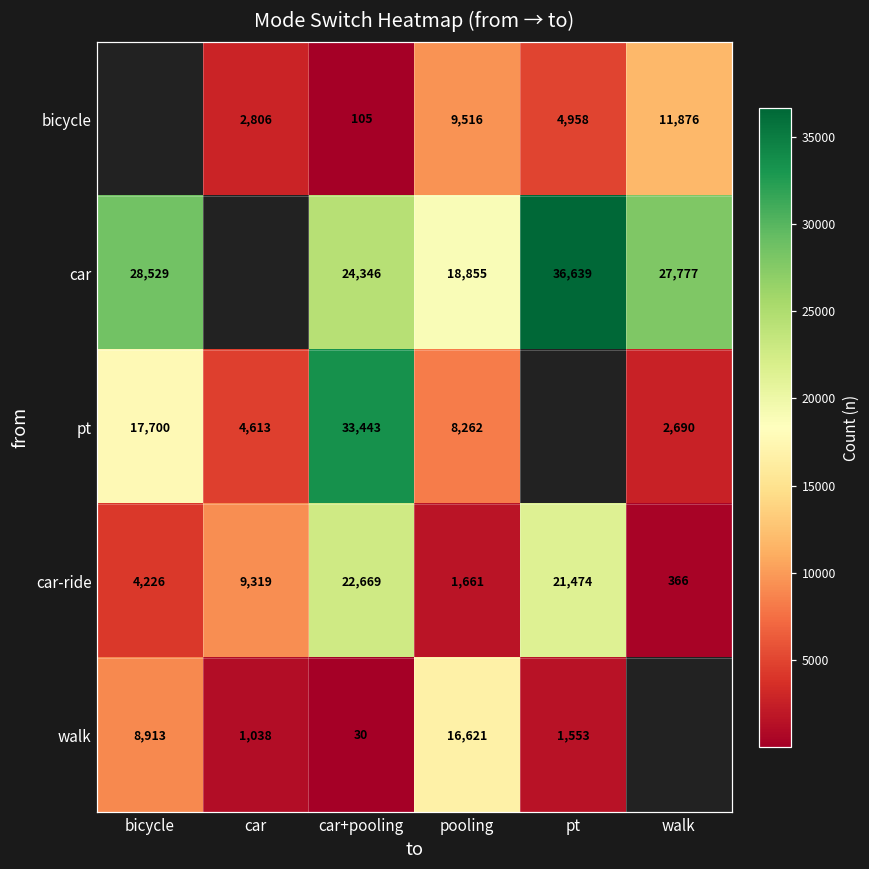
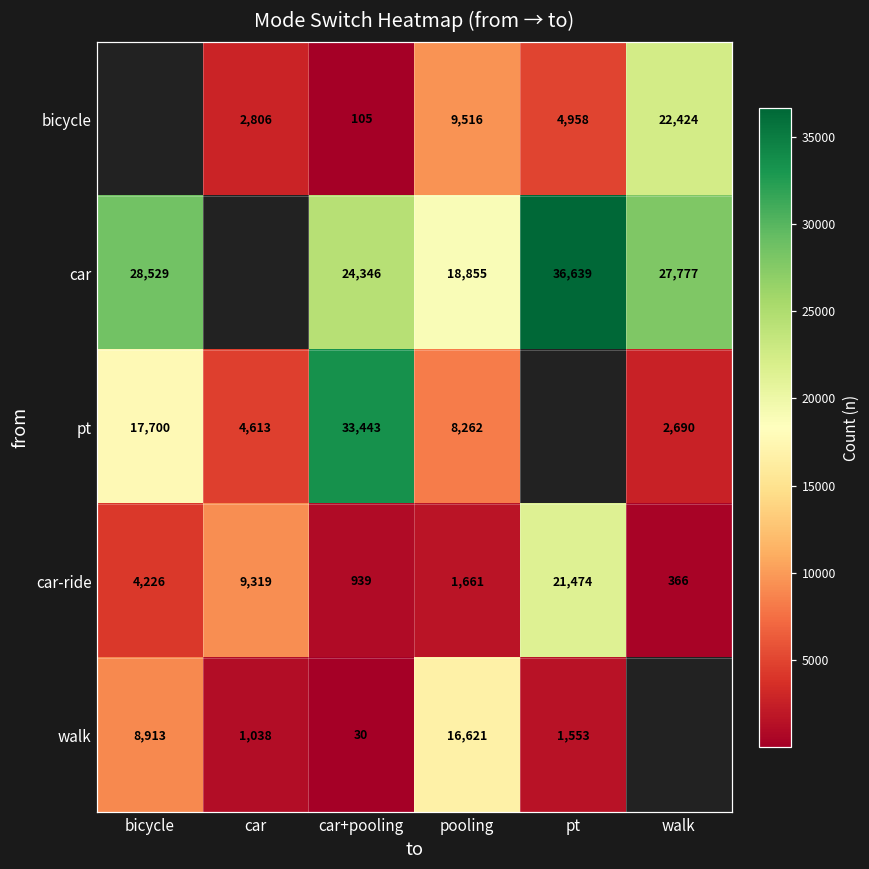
bicycle, walk: 11,876 -> 22,424
car-ride, car+pooling: 22,669 -> 939
